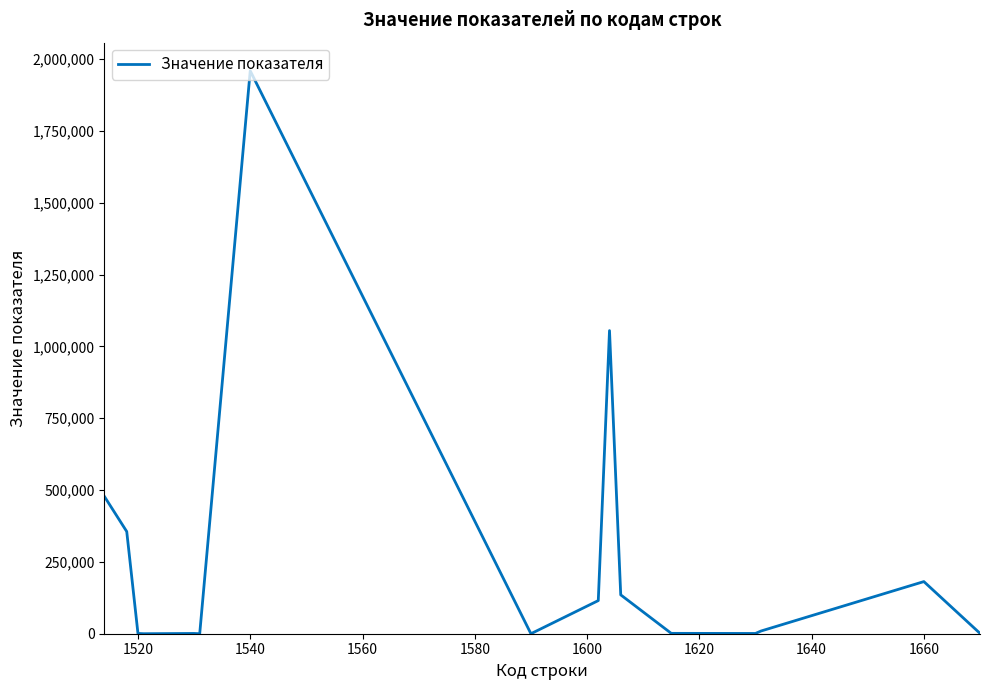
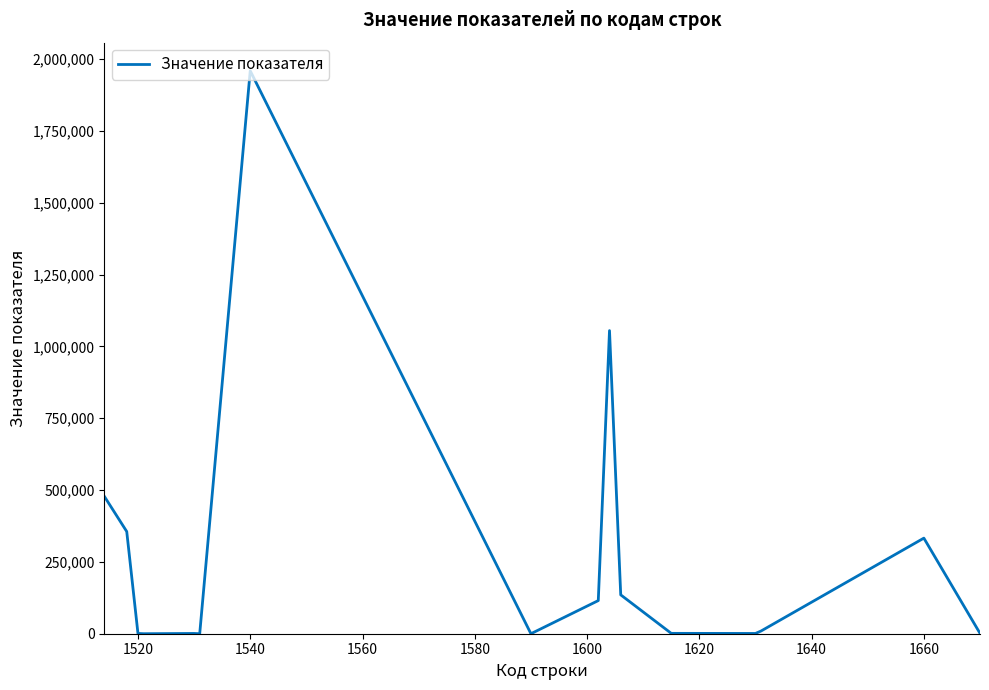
1660: 180,000 -> 330,000
